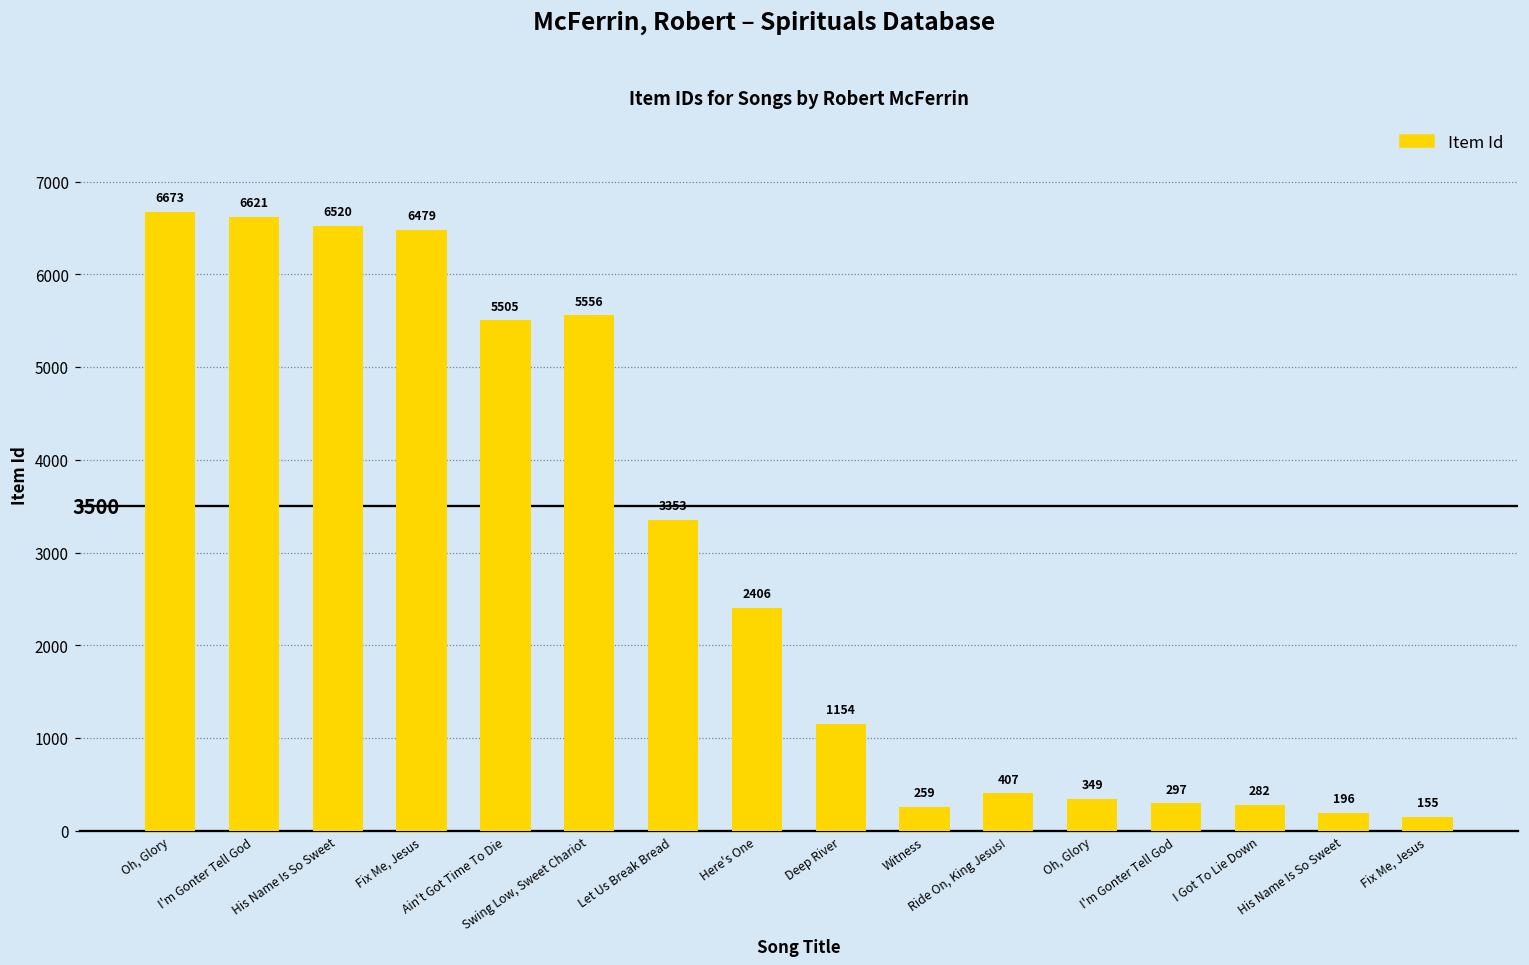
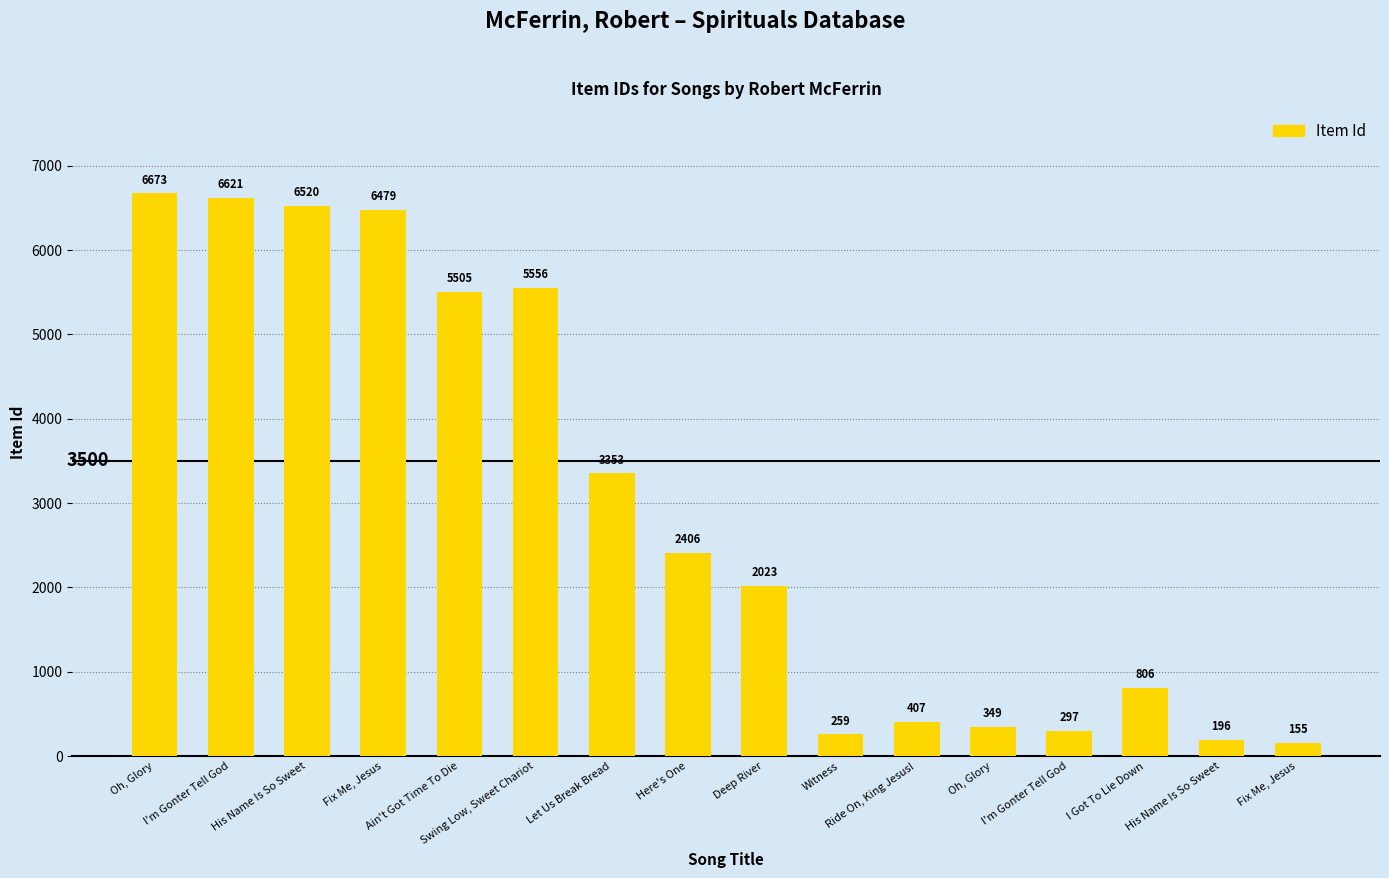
Deep River: 1154 -> 2023
I Got To Lie Down: 282 -> 806
